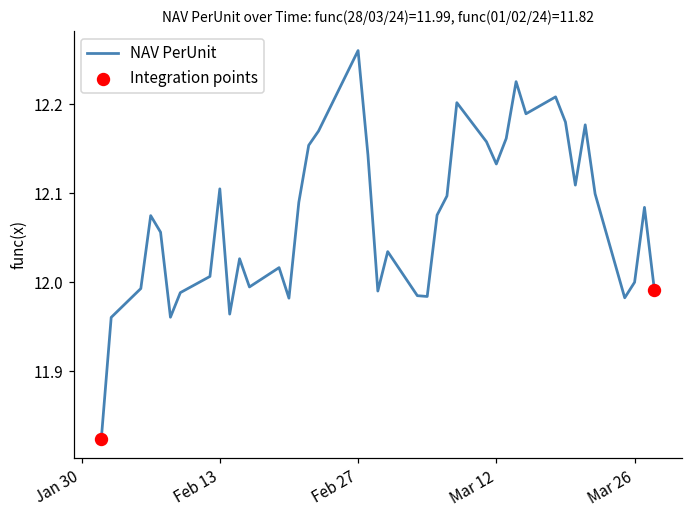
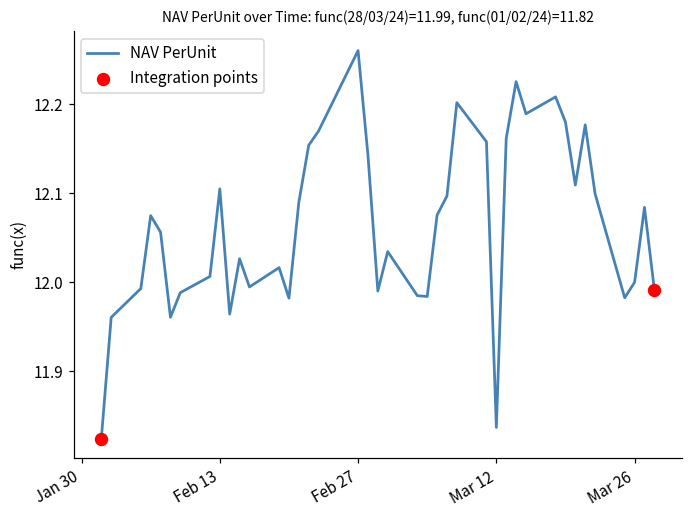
NAV PerUnit, Mar 12: 12.13 -> 11.84
